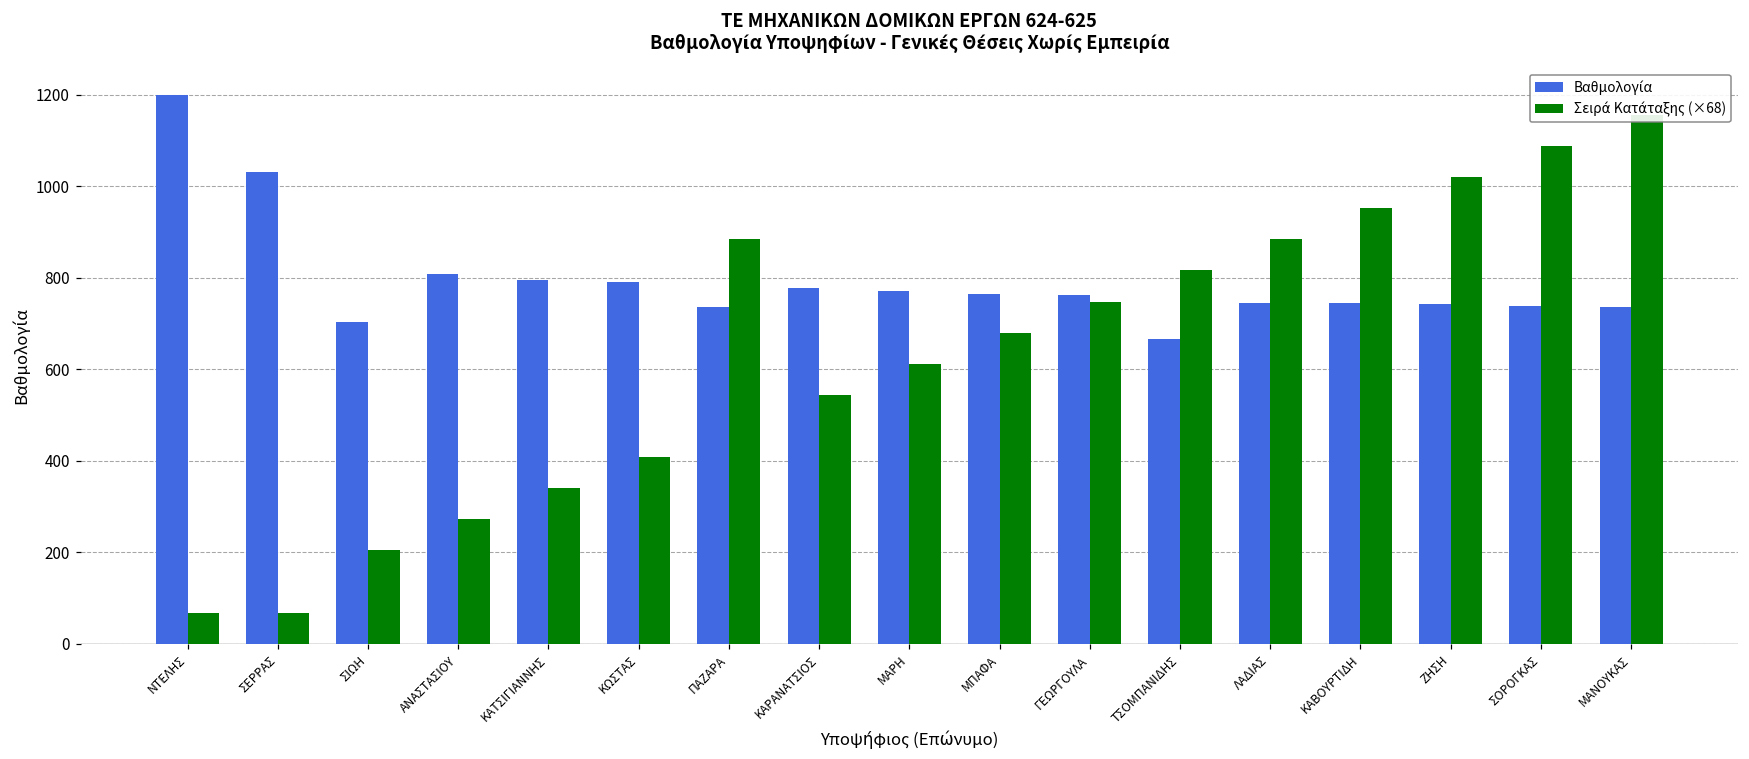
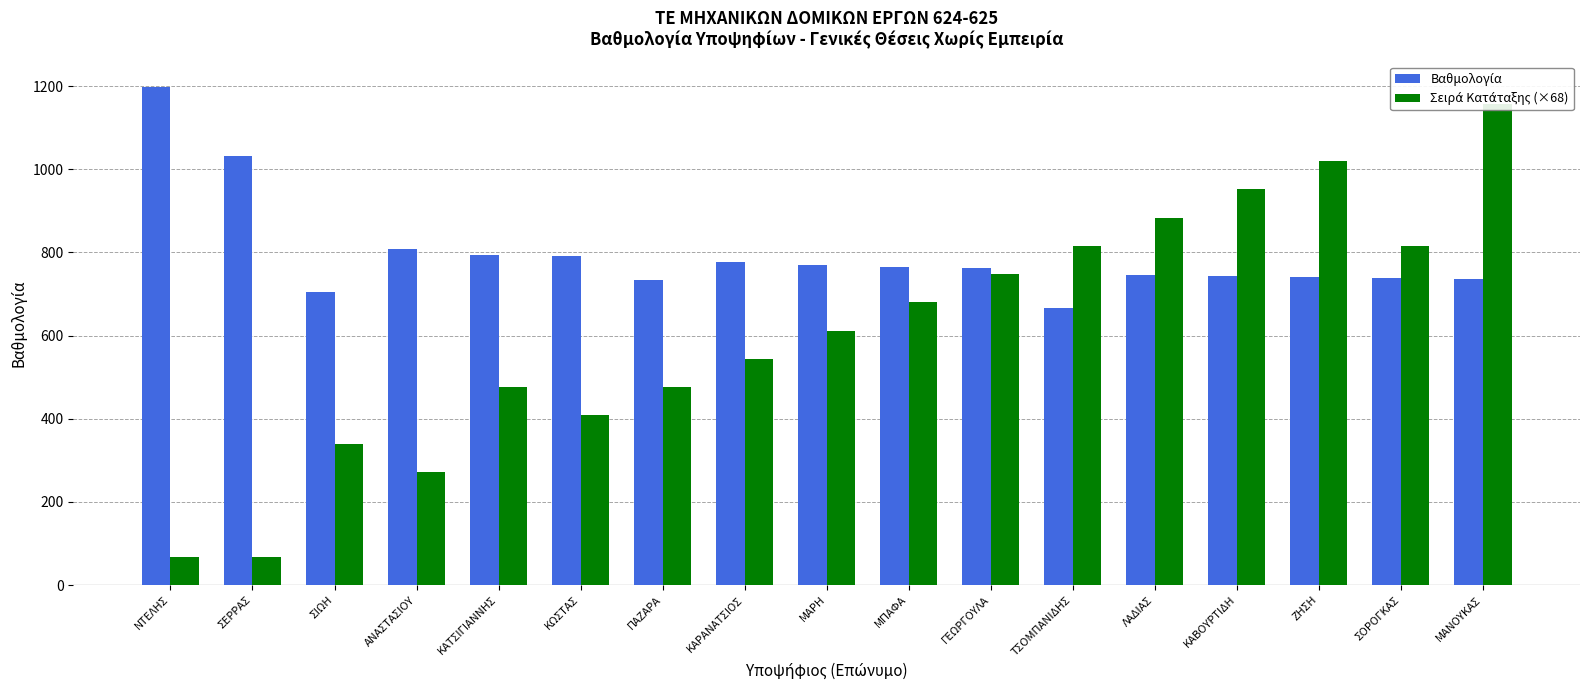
Σειρά Κατάταξης (×68), ΣΙΩΗ: 200 -> 340
Σειρά Κατάταξης (×68), ΚΑΤΣΙΓΙΑΝΝΗΣ: 340 -> 480
Σειρά Κατάταξης (×68), ΠΑΖΑΡΑ: 880 -> 480
Σειρά Κατάταξης (×68), ΣΟΡΟΓΚΑΣ: 1090 -> 820
